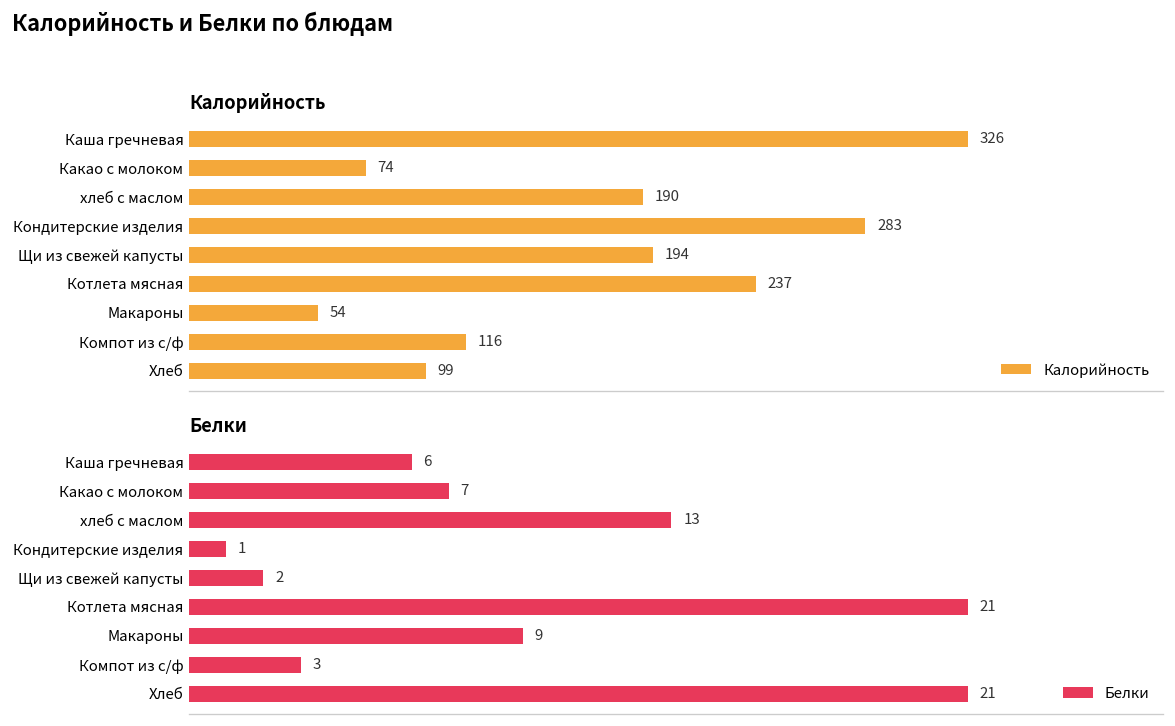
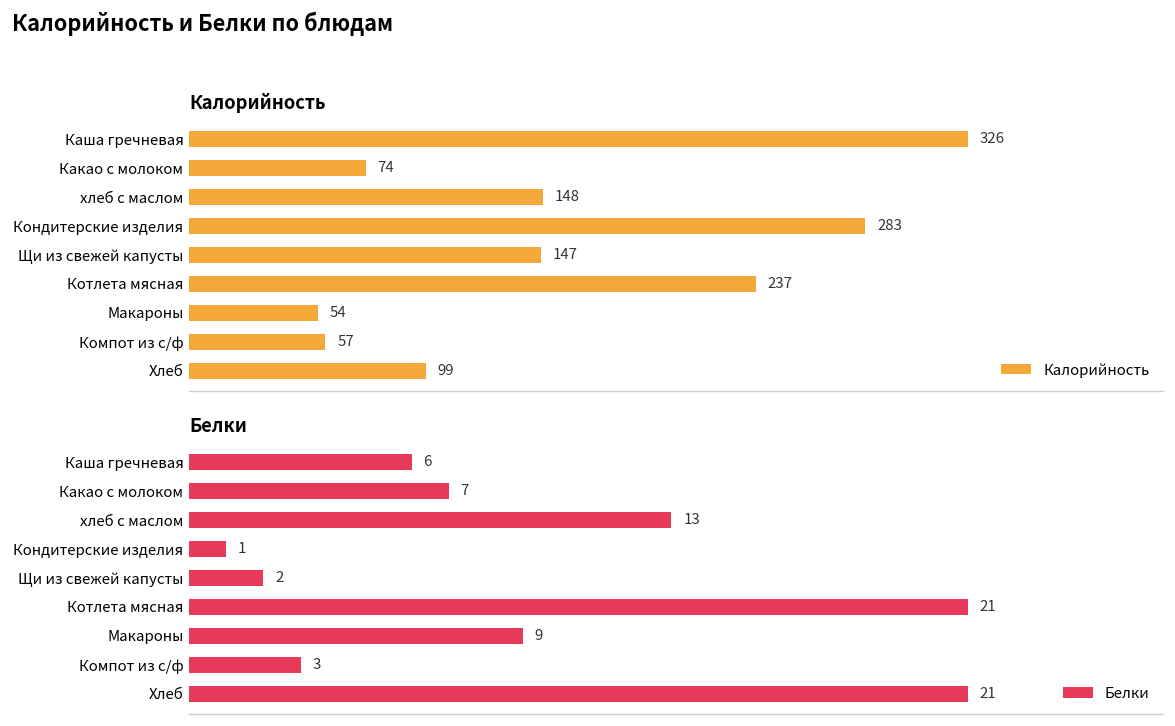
Калорийность, хлеб с маслом: 190 -> 148
Калорийность, Щи из свежей капусты: 194 -> 147
Калорийность, Компот из с/ф: 116 -> 57
